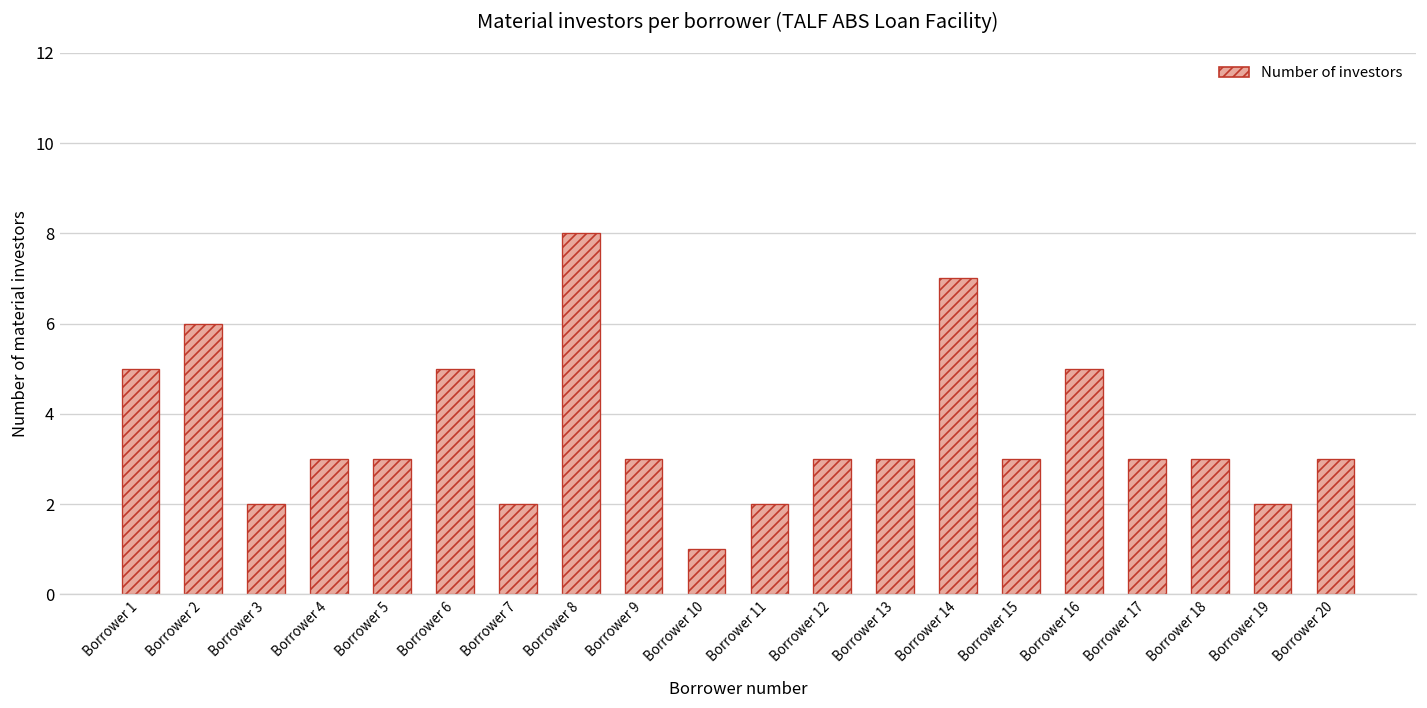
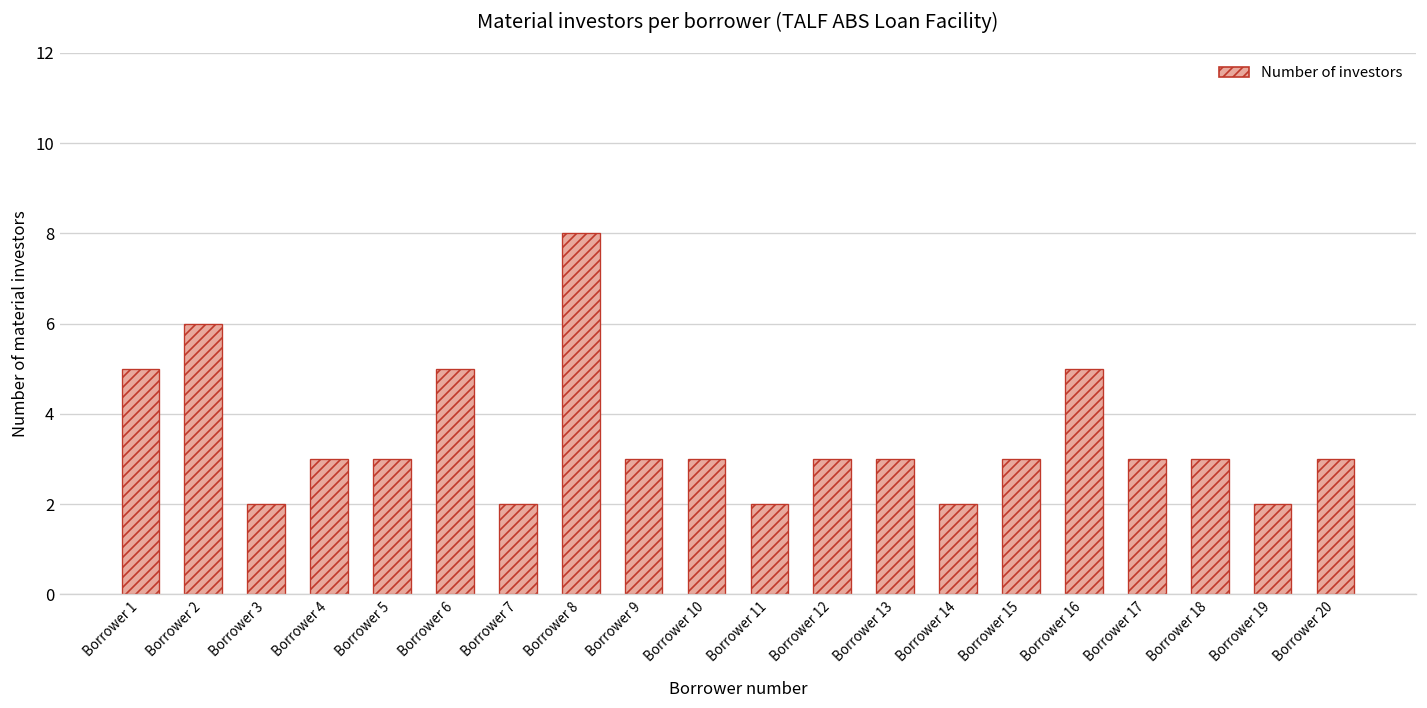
Borrower 10: 1 -> 3
Borrower 14: 7 -> 2
